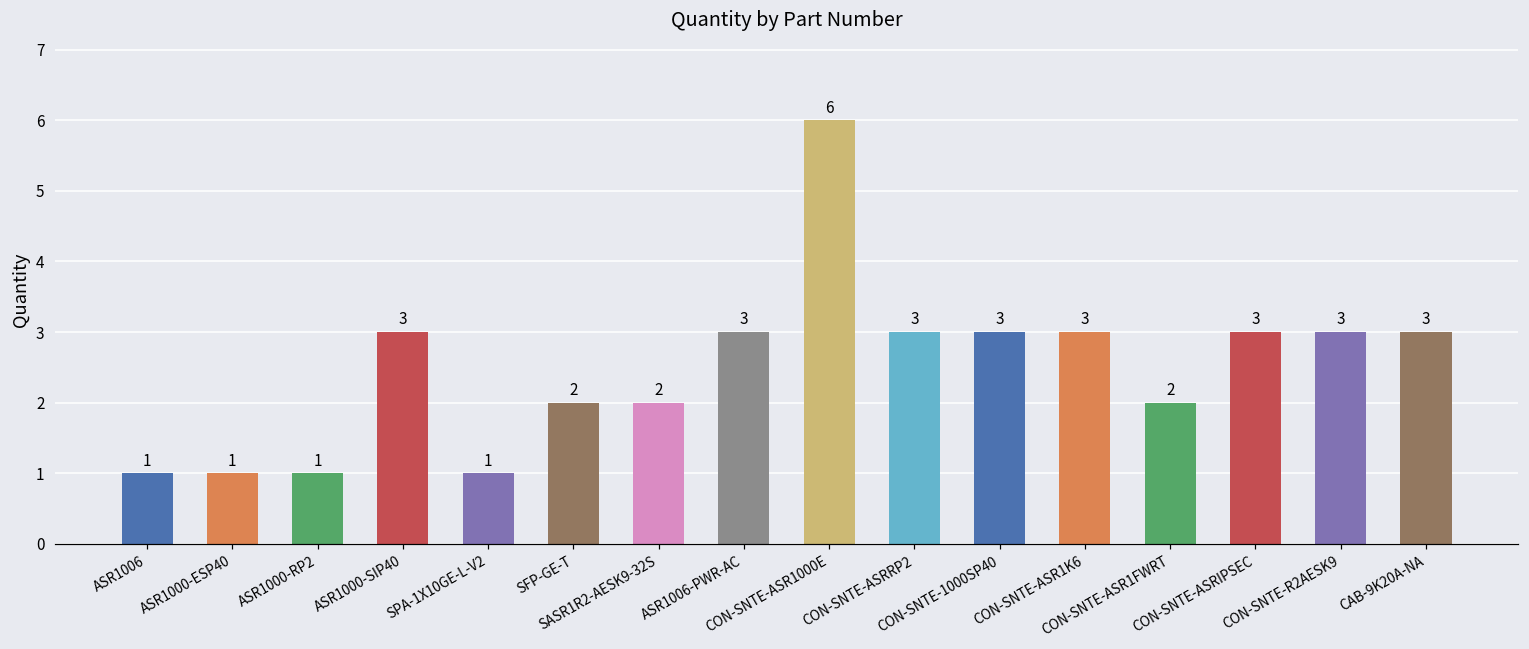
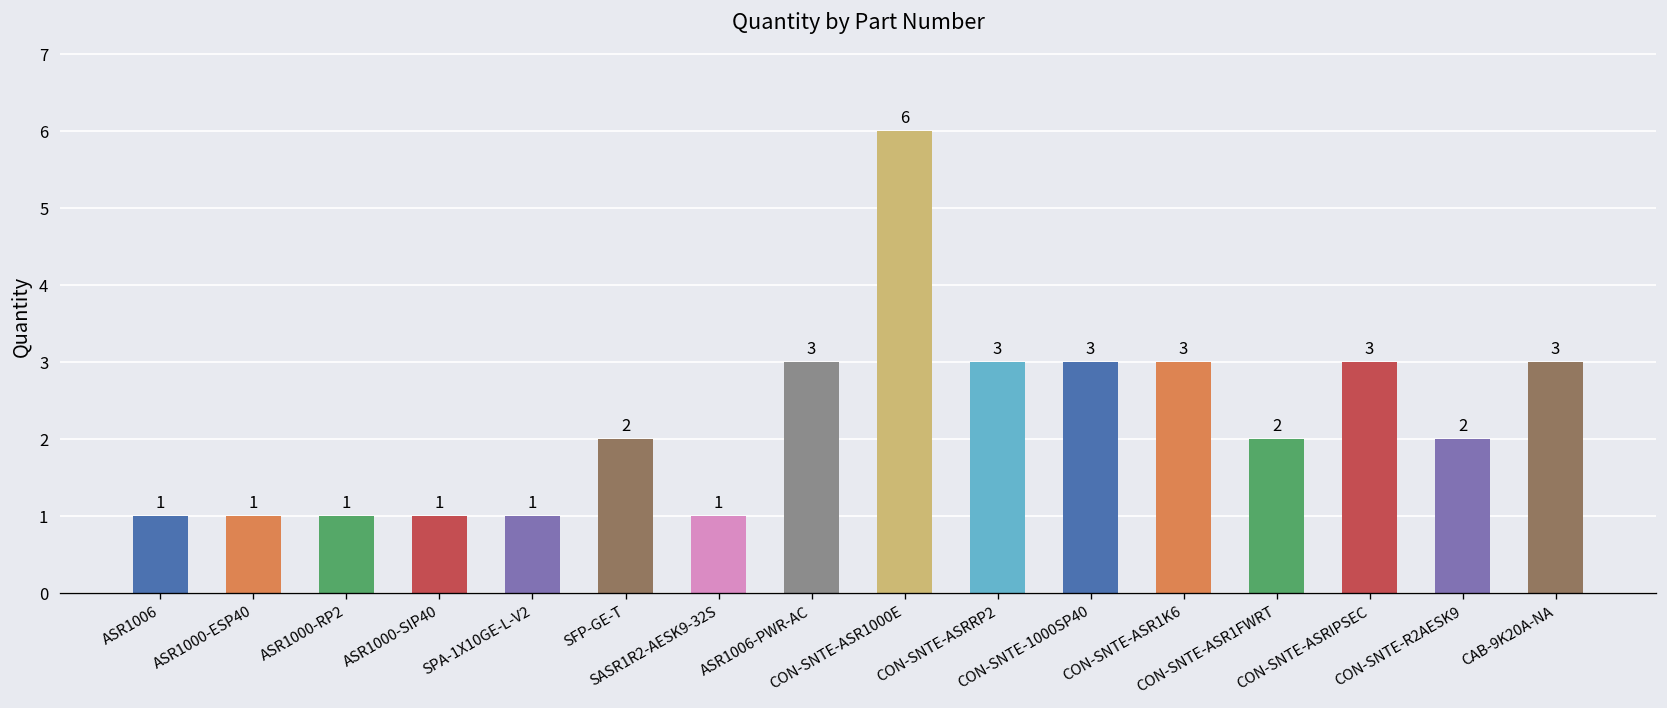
ASR1000-SIP40: 3 -> 1
SASR1R2-AESK9-32S: 2 -> 1
CON-SNTE-R2AESK9: 3 -> 2
